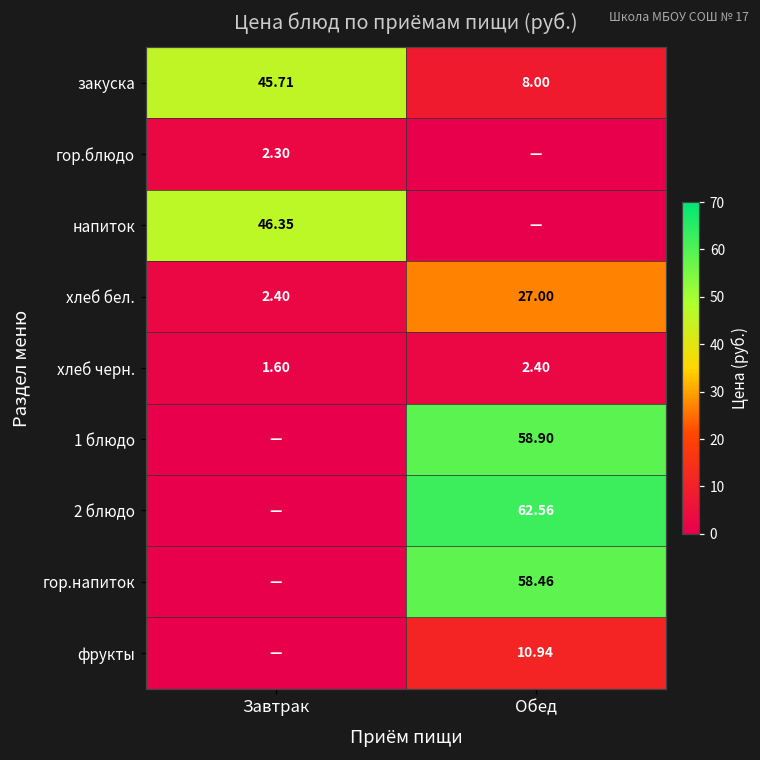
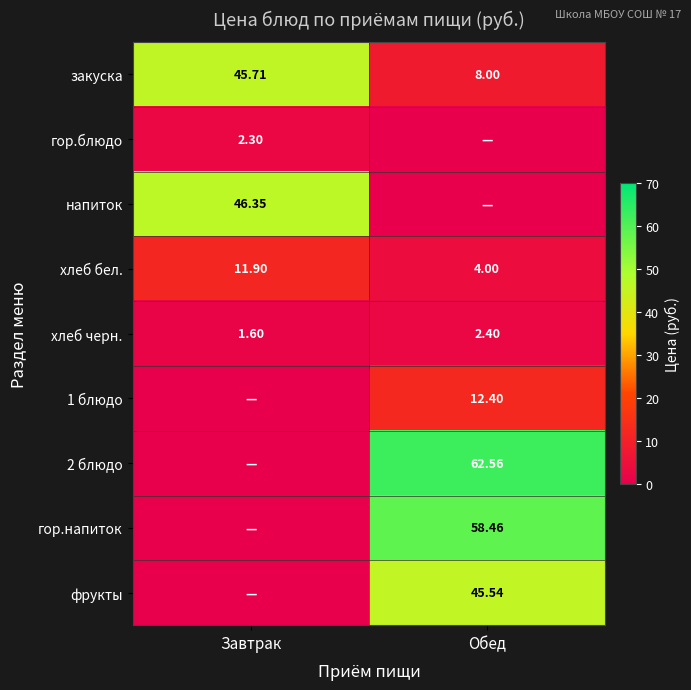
хлеб бел., Завтрак: 2.40 -> 11.90
хлеб бел., Обед: 27.00 -> 4.00
1 блюдо, Обед: 58.90 -> 12.40
фрукты, Обед: 10.94 -> 45.54
